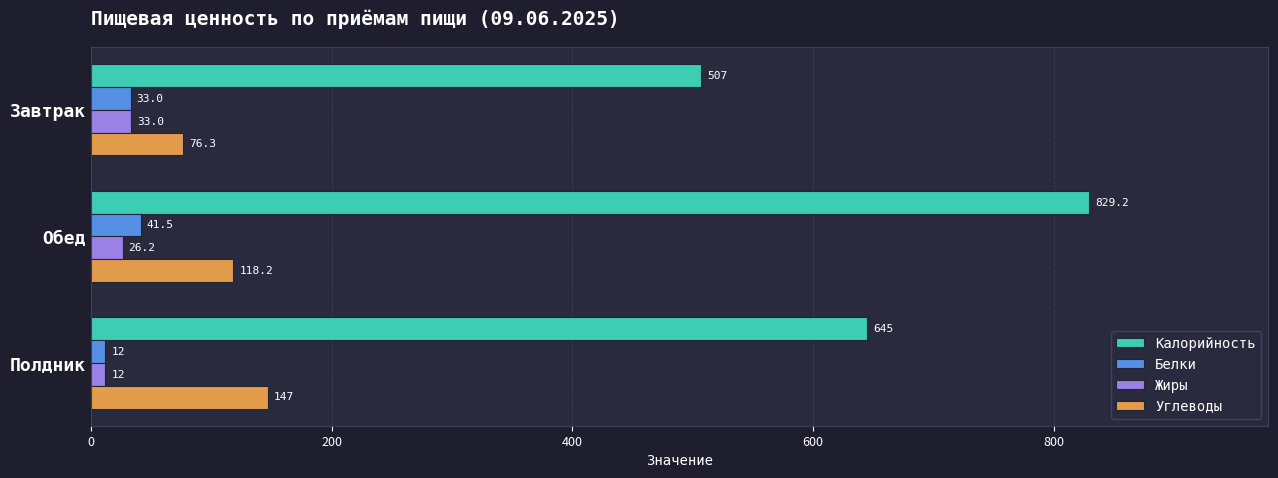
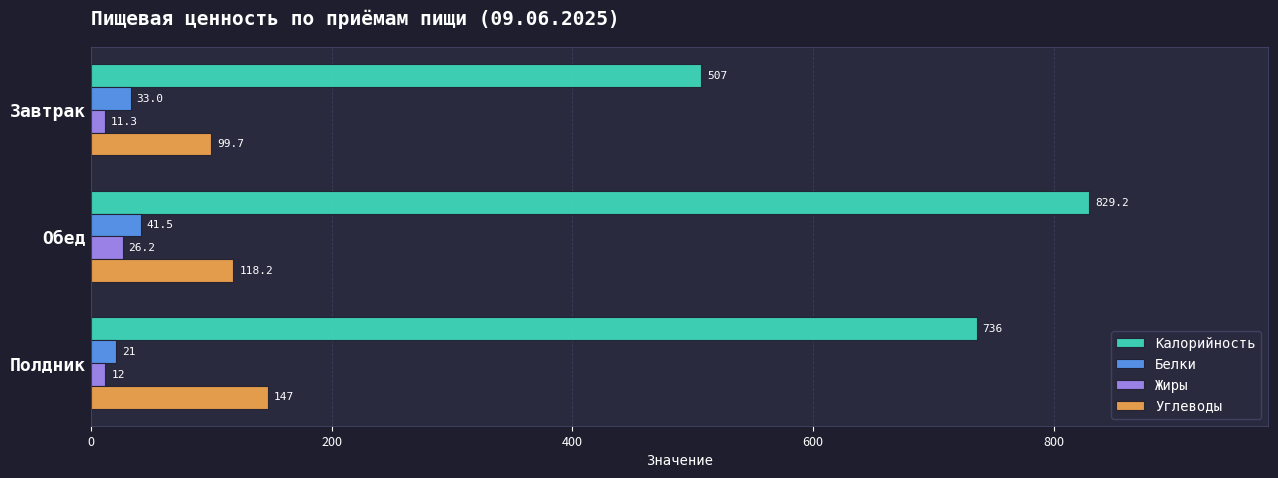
Жиры, Завтрак: 33.0 -> 11.3
Углеводы, Завтрак: 76.3 -> 99.7
Калорийность, Полдник: 645 -> 736
Белки, Полдник: 12 -> 21
